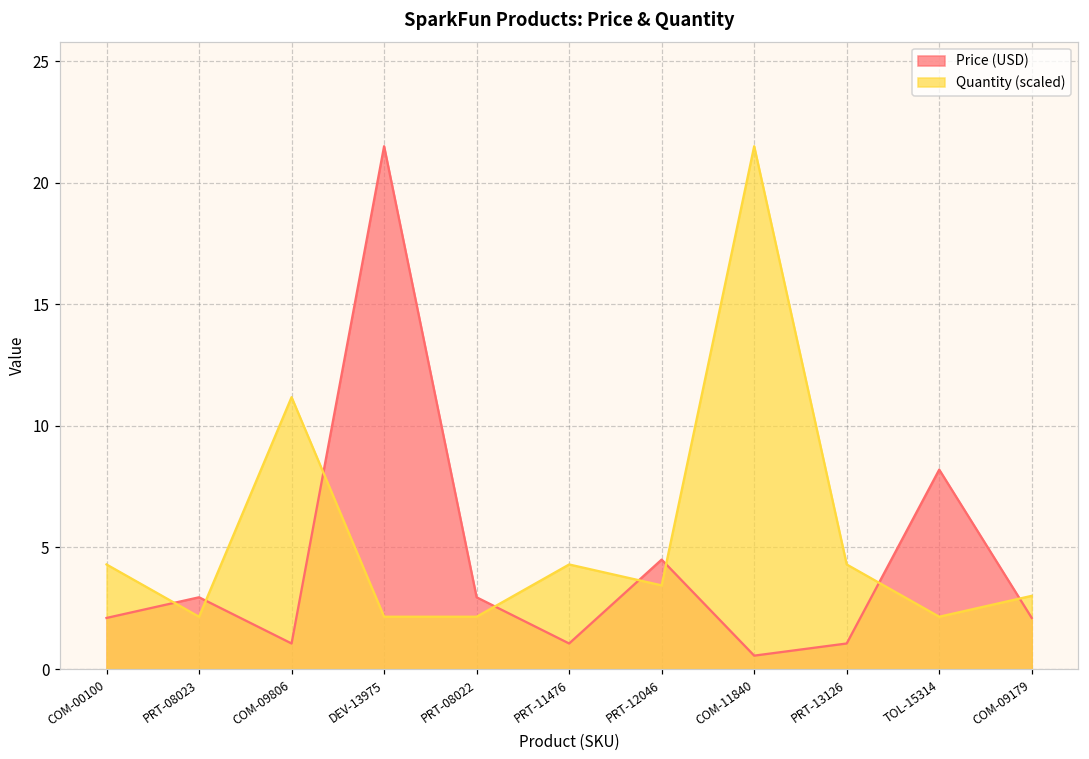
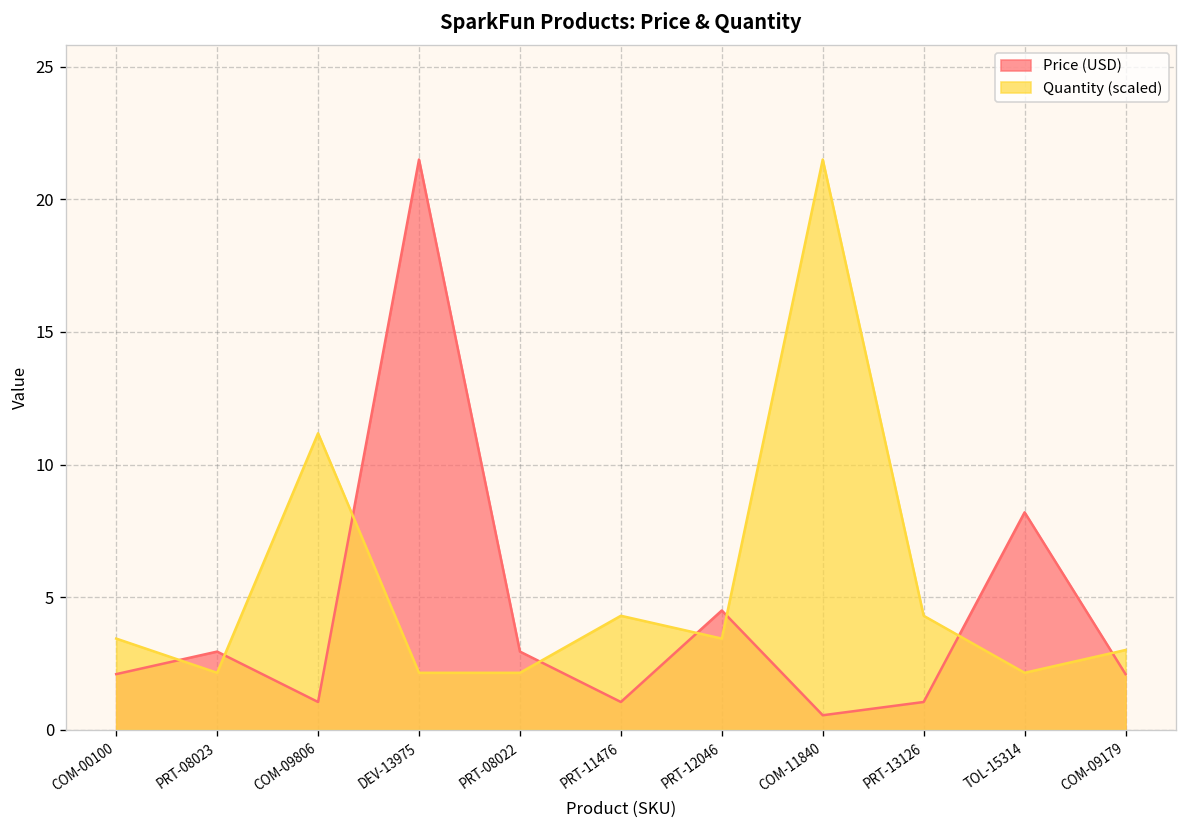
Quantity (scaled), COM-00100: 4.3 -> 3.4
